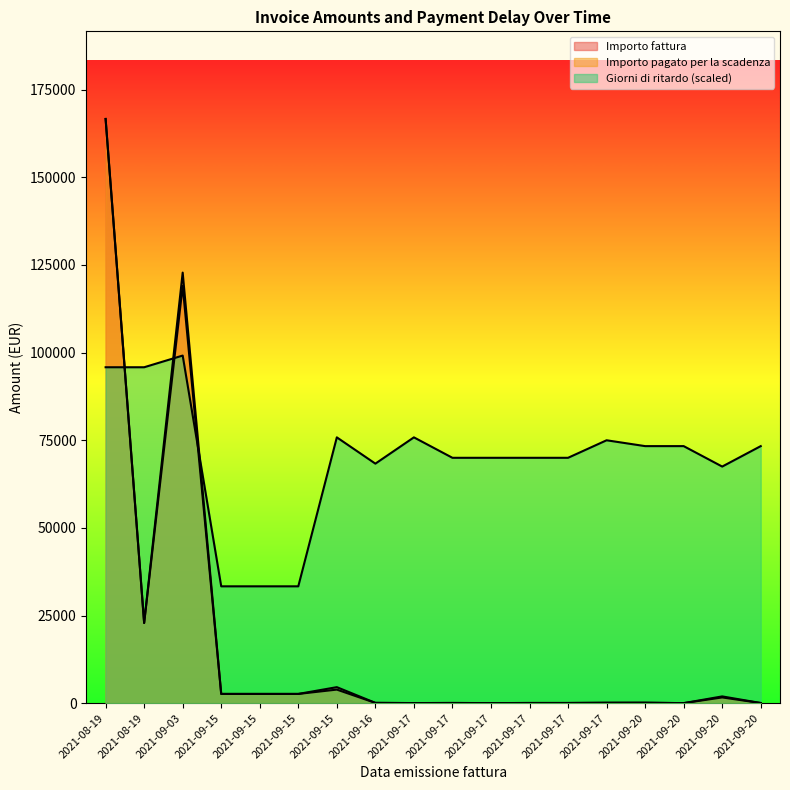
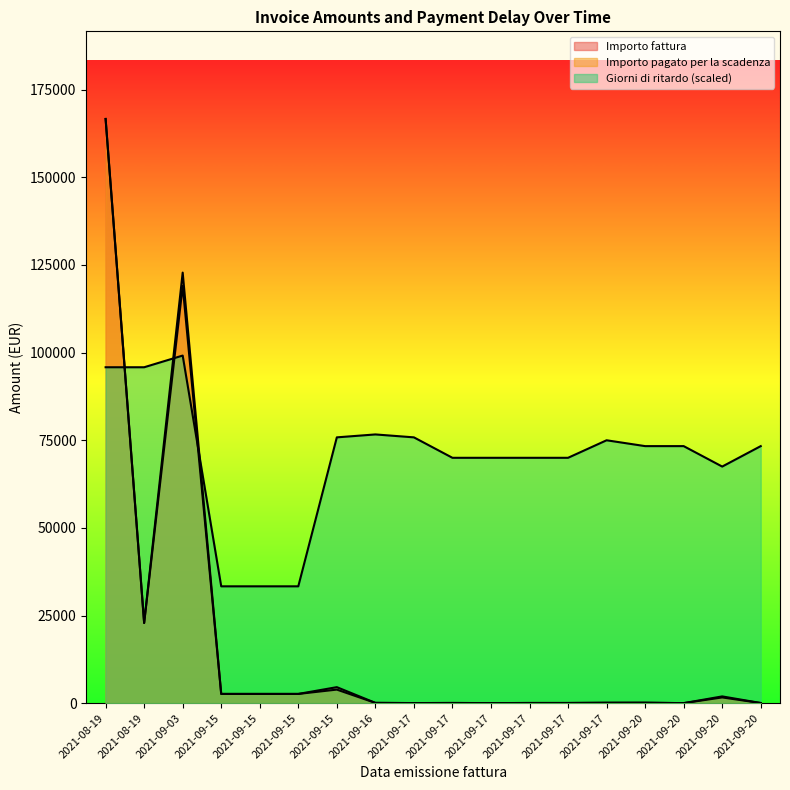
Giorni di ritardo (scaled), 2021-09-16: 68000 -> 77000
